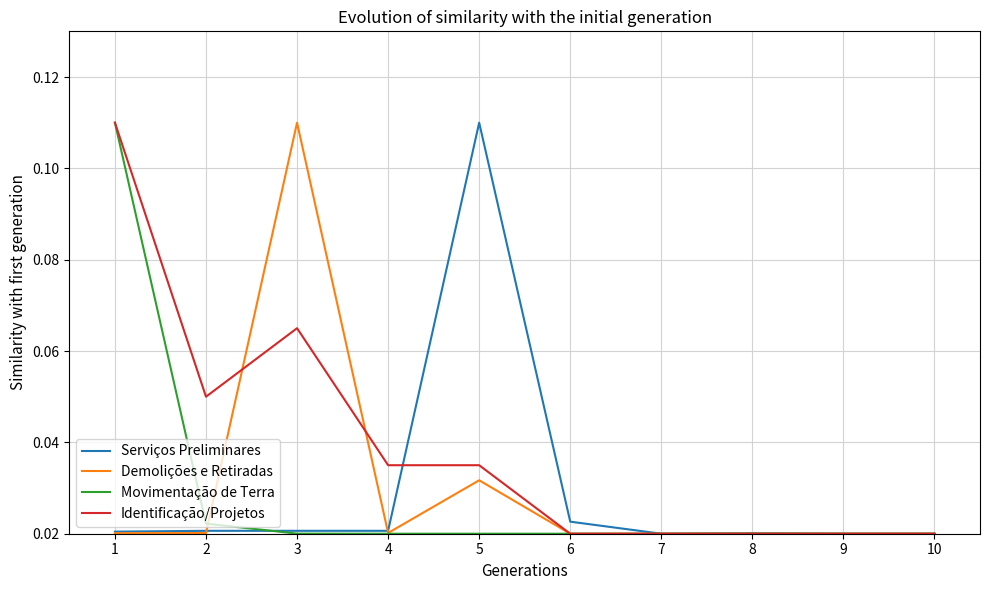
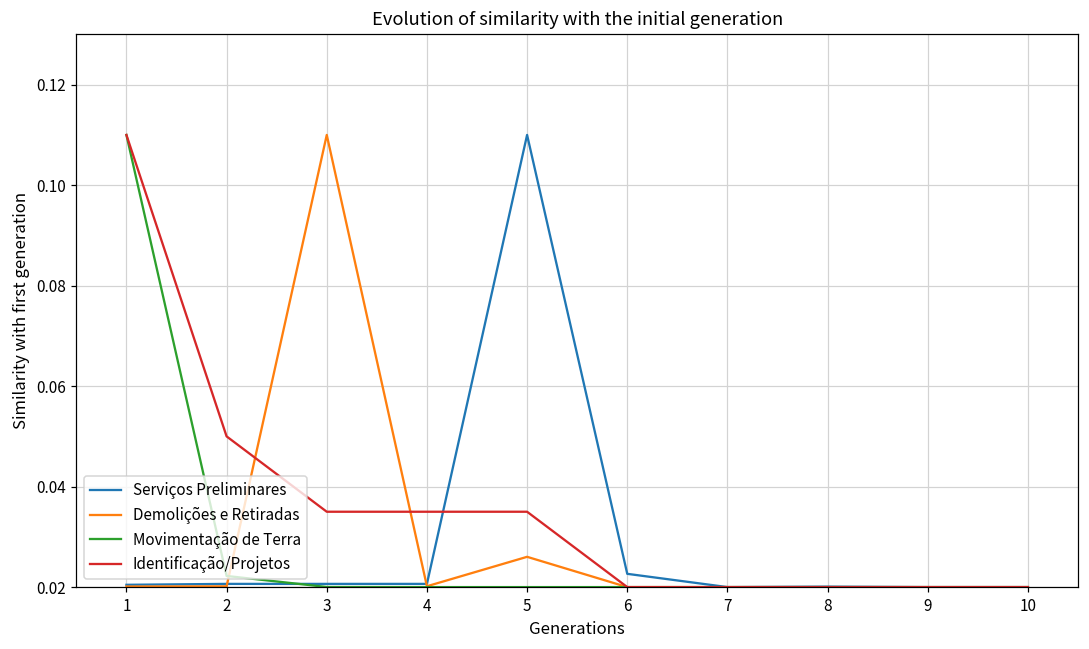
Identificação/Projetos, 3: 0.065 -> 0.035
Demolições e Retiradas, 5: 0.032 -> 0.026
